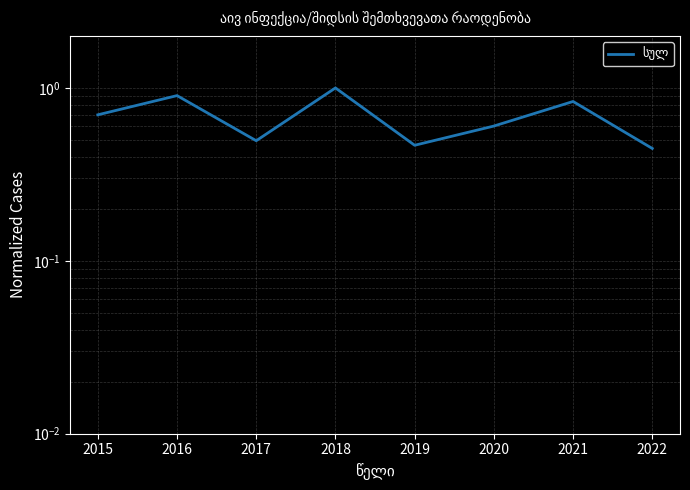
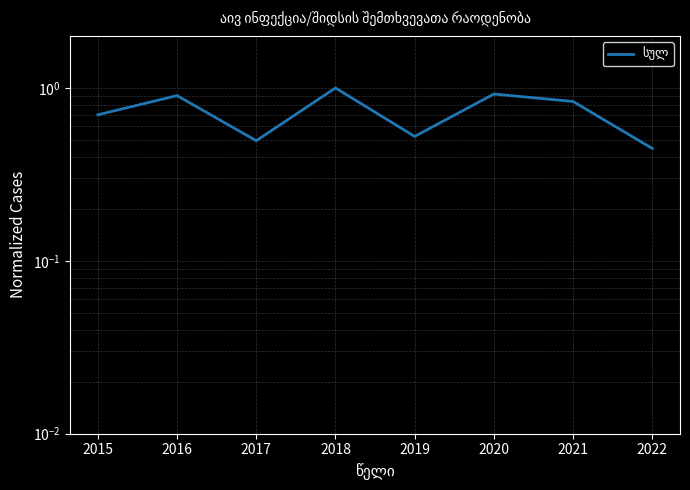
2019: 0.47 -> 0.52
2020: 0.60 -> 0.9
